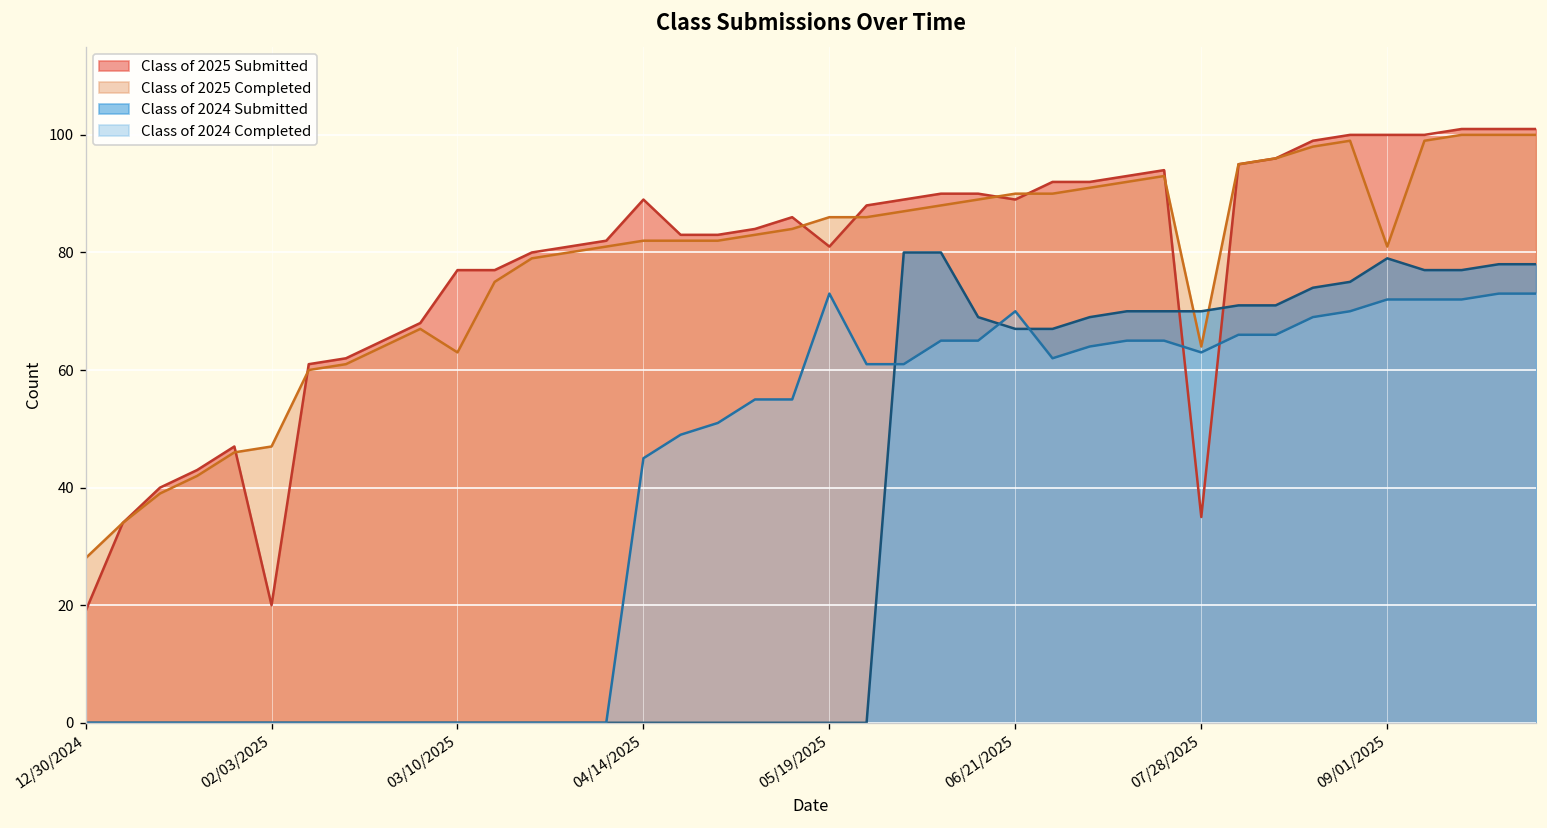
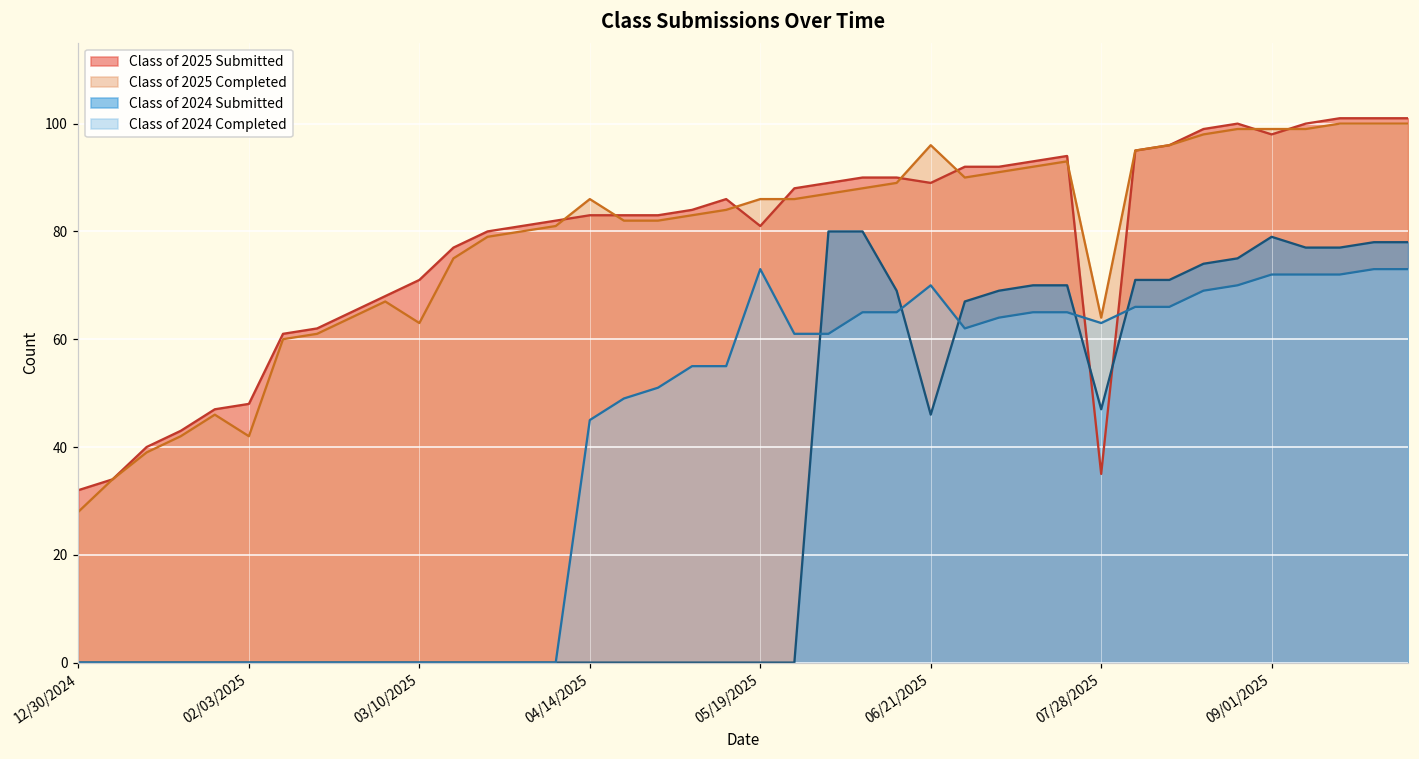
Class of 2025 Submitted, 12/30/2024: 19 -> 32
Class of 2025 Submitted, 02/03/2025: 20 -> 48
Class of 2025 Completed, 02/03/2025: 47 -> 42
Class of 2025 Submitted, 03/10/2025: 77 -> 71
Class of 2025 Submitted, 04/14/2025: 89 -> 83
Class of 2025 Completed, 04/14/2025: 82 -> 86
Class of 2025 Completed, 06/21/2025: 90 -> 96
Class of 2024 Submitted, 06/21/2025: 67 -> 46
Class of 2024 Submitted, 07/28/2025: 70 -> 47
Class of 2025 Submitted, 09/01/2025: 100 -> 98
Class of 2025 Completed, 09/01/2025: 81 -> 99
